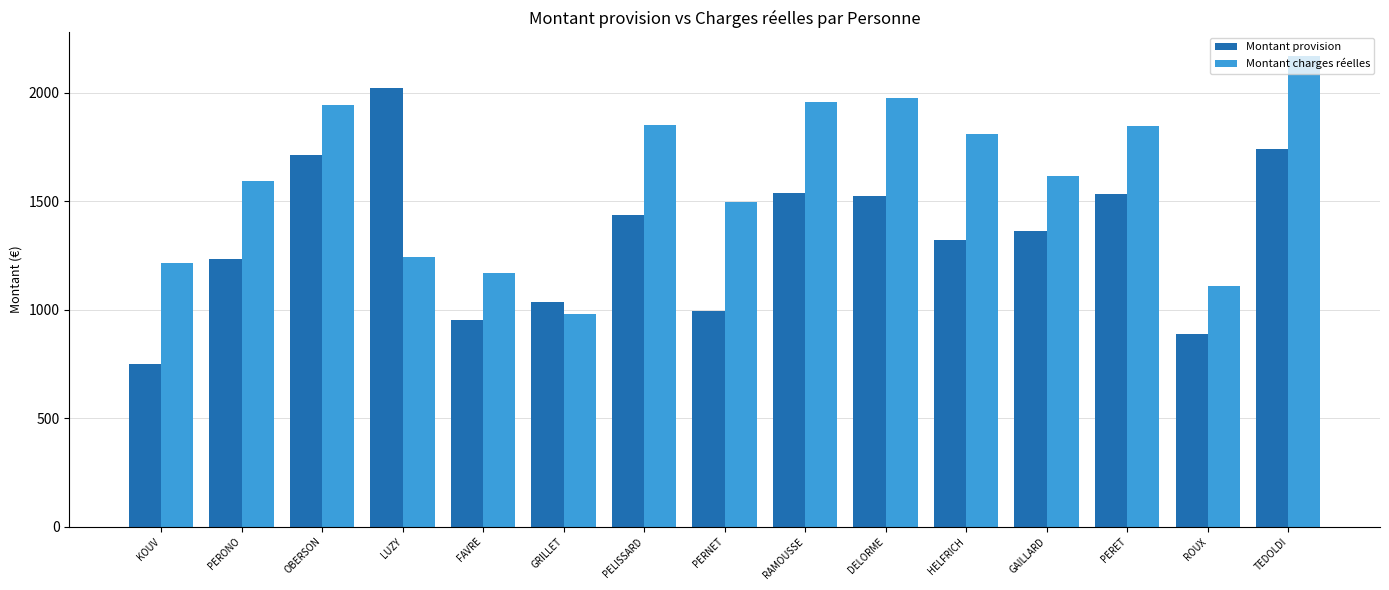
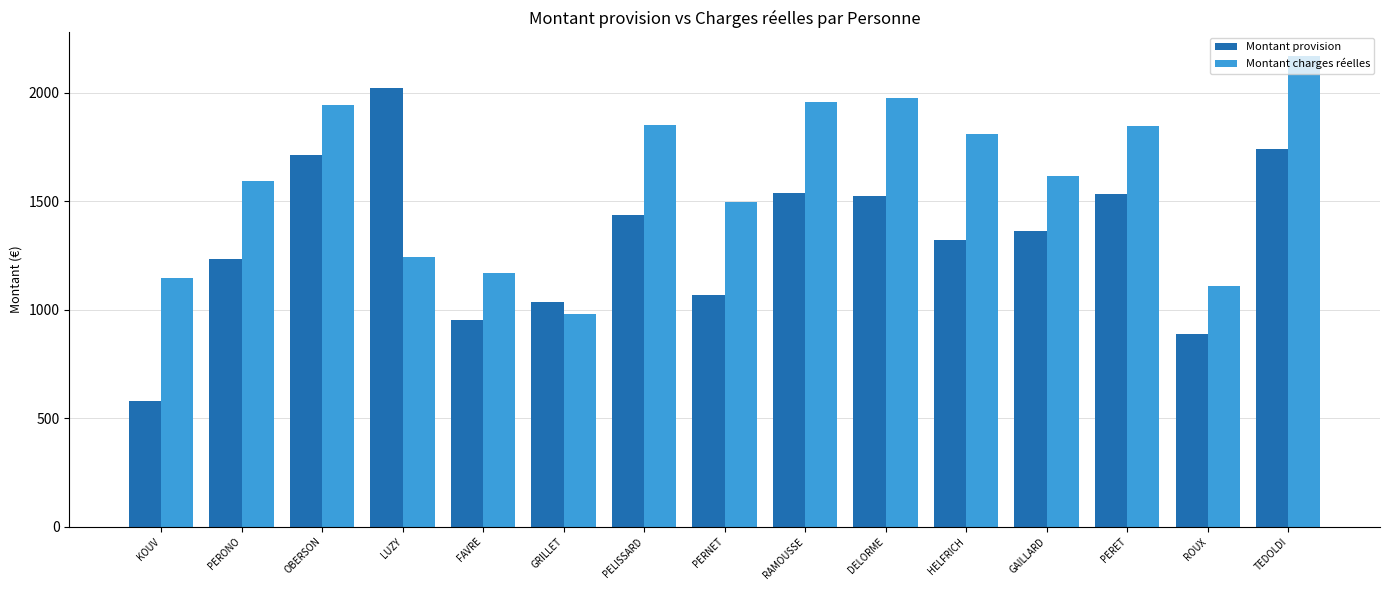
Montant provision, KOUV: 750 -> 580
Montant charges réelles, KOUV: 1220 -> 1140
Montant provision, PERNET: 990 -> 1070
